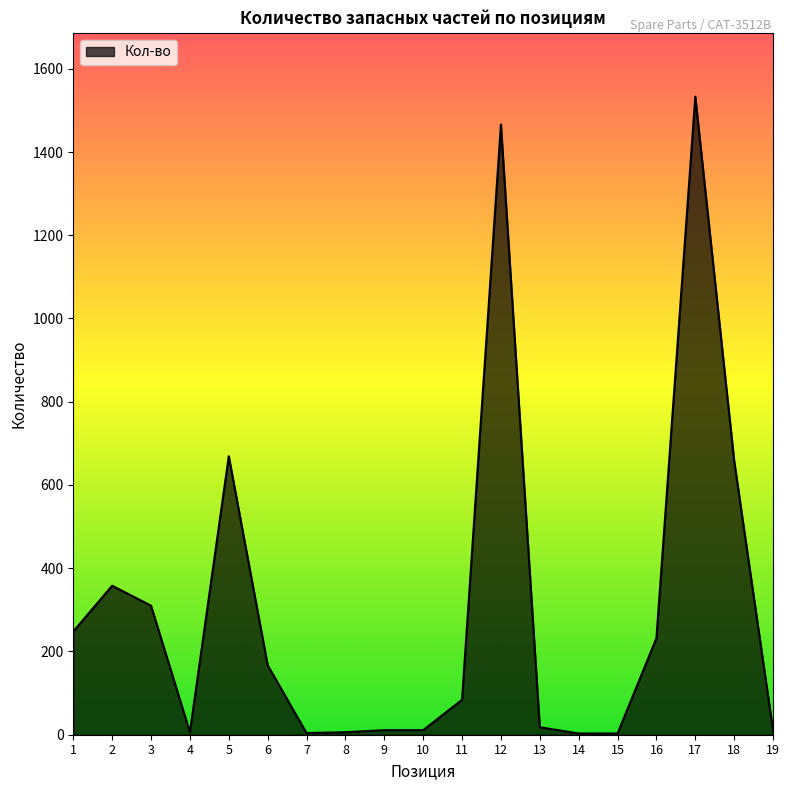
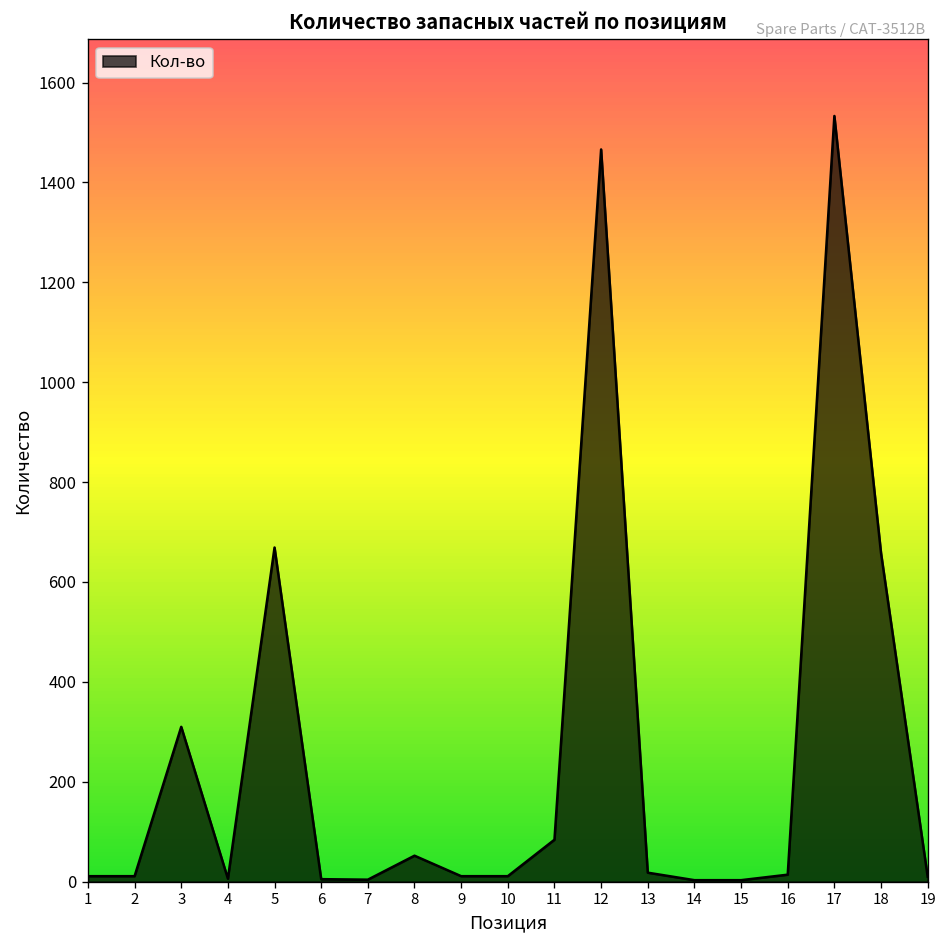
1: 250 -> 10
2: 360 -> 10
6: 170 -> 10
8: 10 -> 50
16: 230 -> 10
